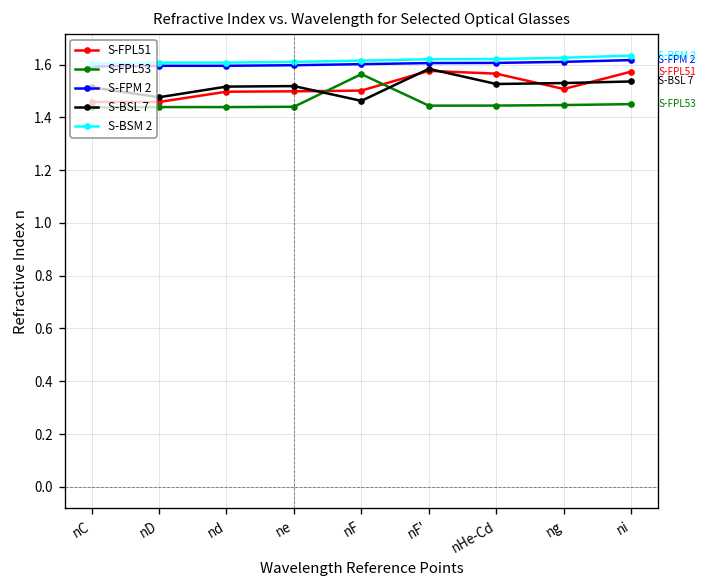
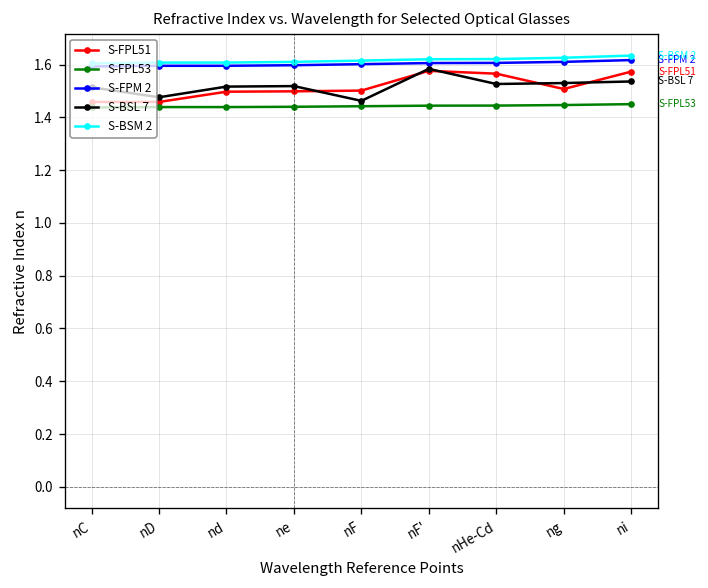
S-FPL53, nF: 1.56 -> 1.44
